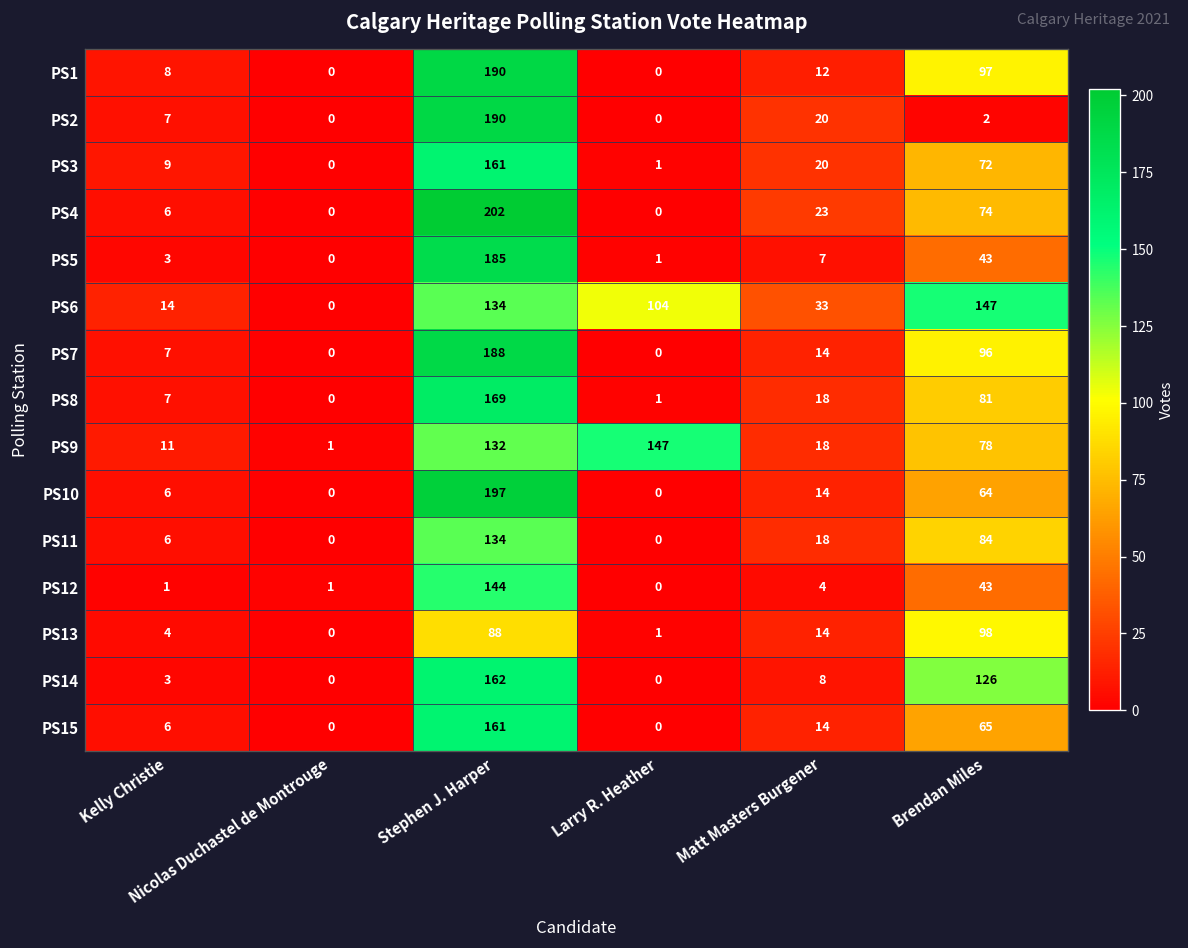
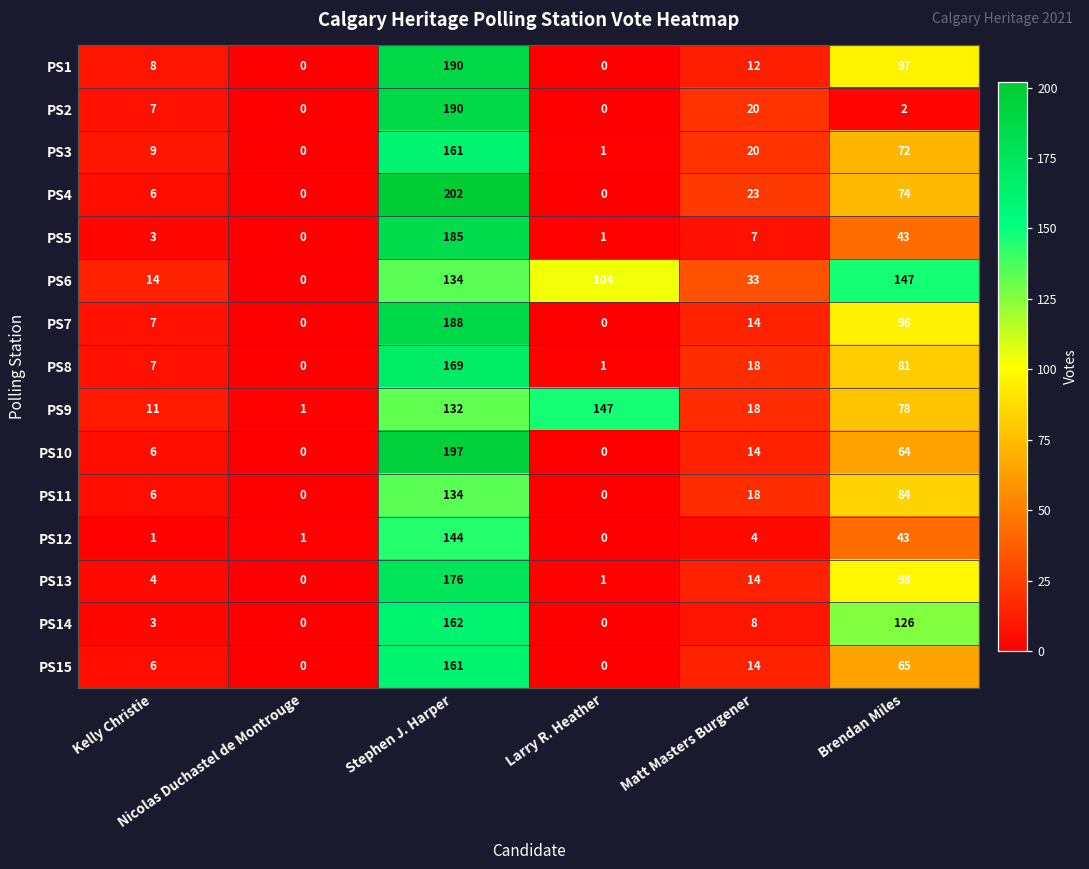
PS13, Stephen J. Harper: 88 -> 176
